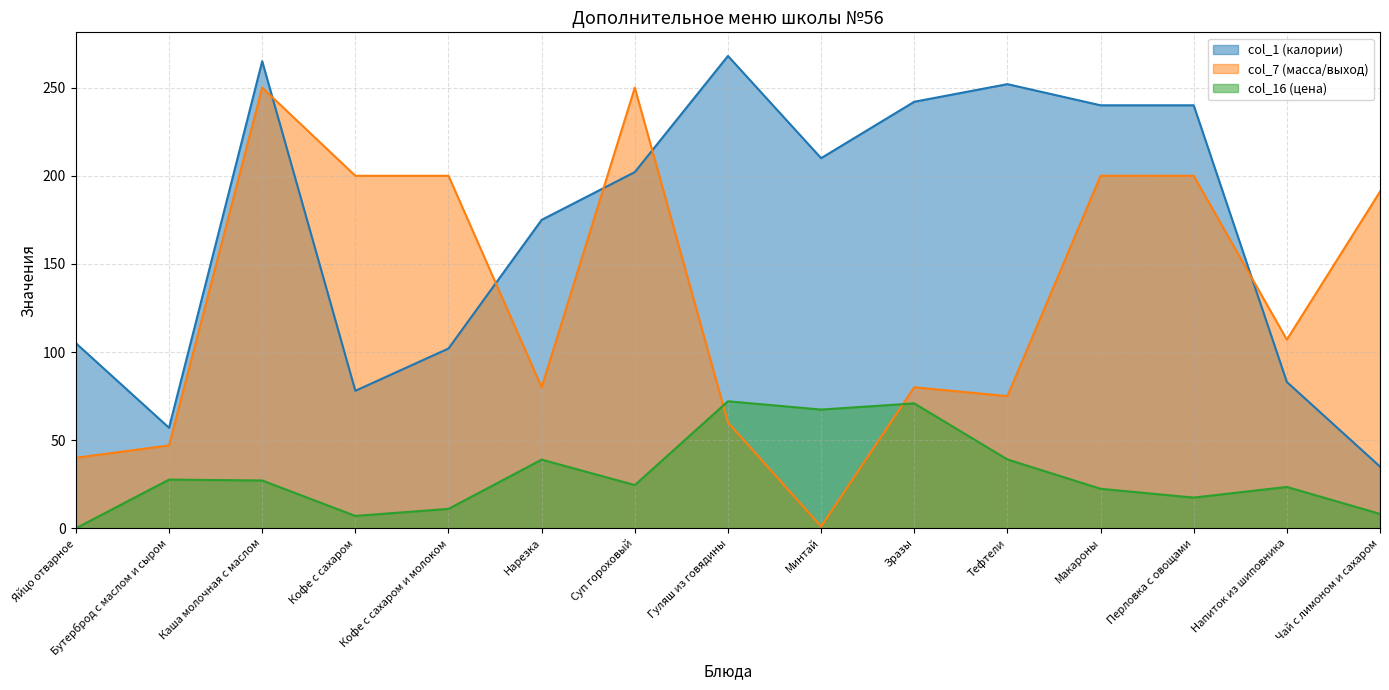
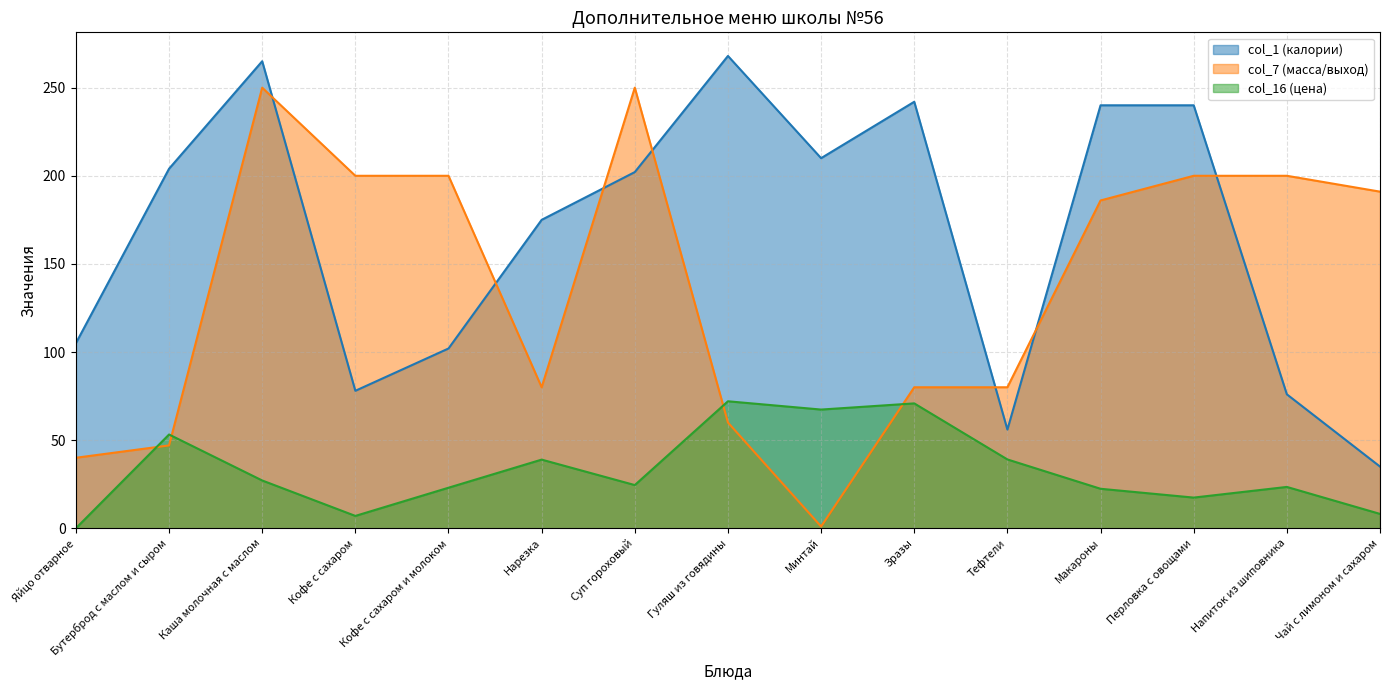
col_1 (калории), Бутерброд с маслом и сыром: 57 -> 204
col_16 (цена), Бутерброд с маслом и сыром: 28 -> 53
col_16 (цена), Кофе с сахаром и молоком: 11 -> 23
col_1 (калории), Тефтели: 252 -> 56
col_7 (масса/выход), Тефтели: 75 -> 80
col_7 (масса/выход), Макароны: 200 -> 186
col_1 (калории), Напиток из шиповника: 83 -> 76
col_7 (масса/выход), Напиток из шиповника: 107 -> 200
